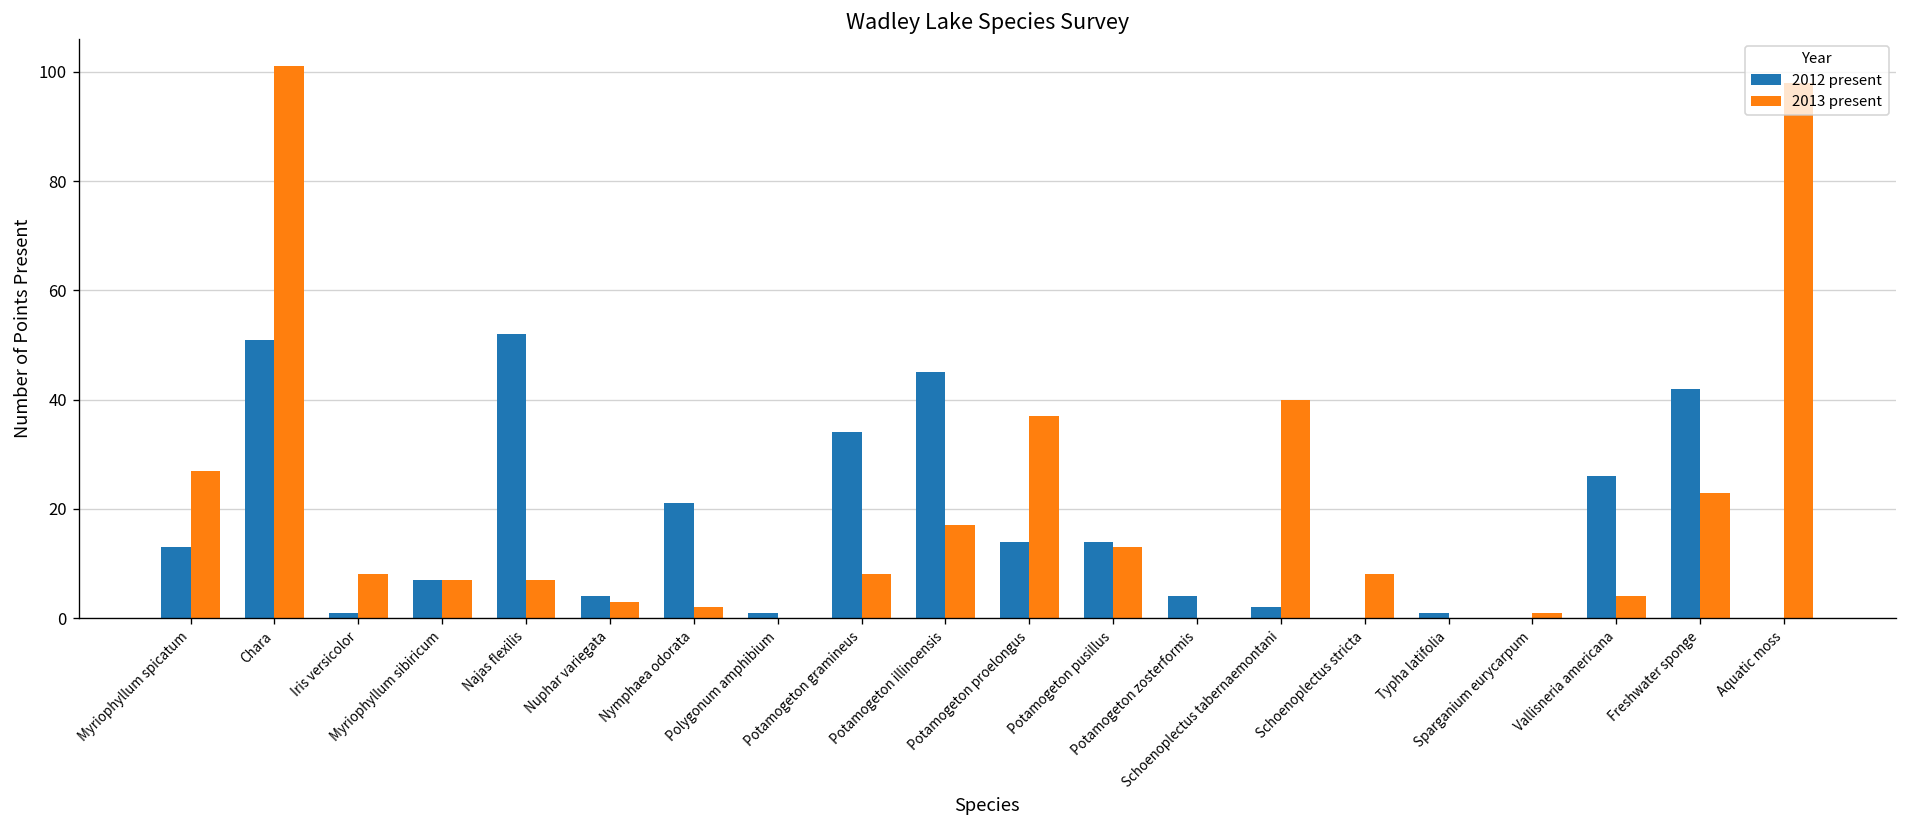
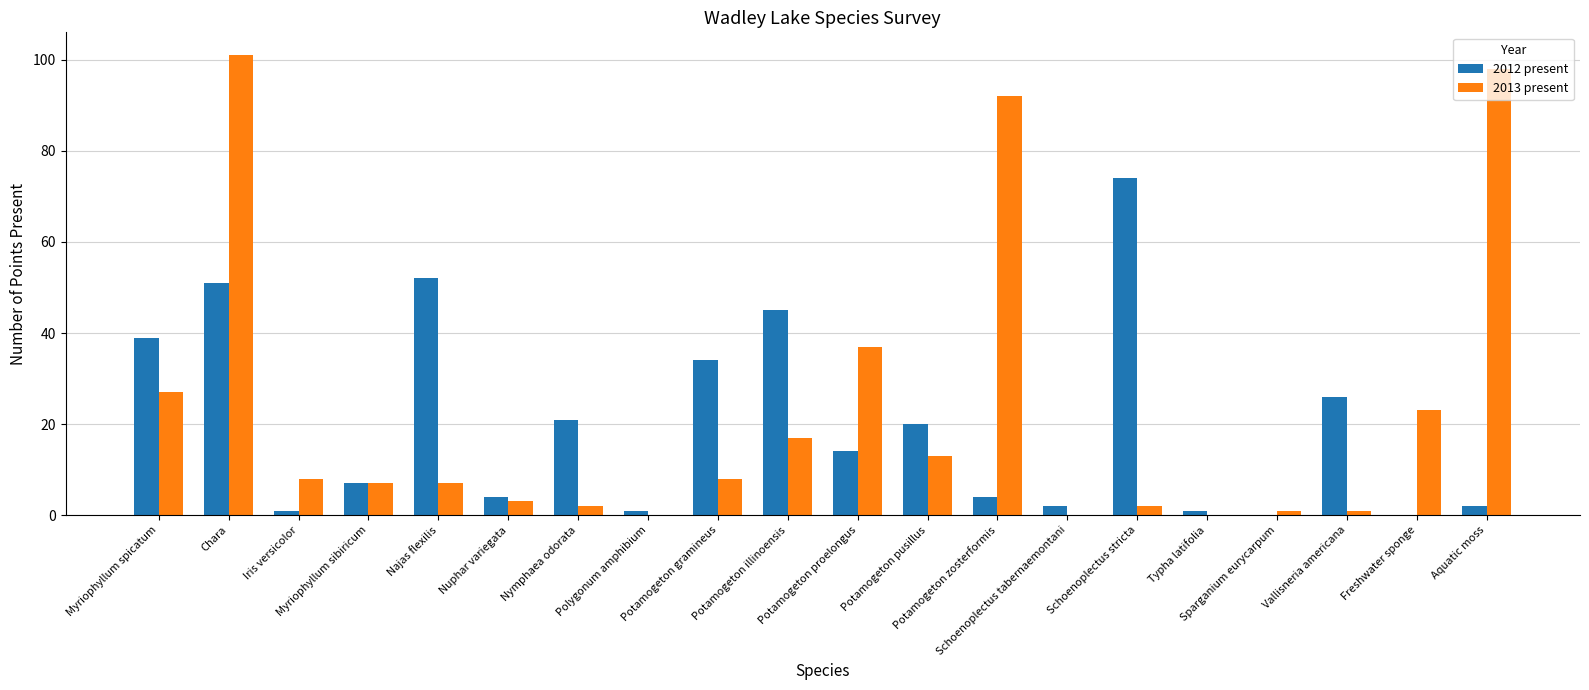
2012 present, Myriophyllum spicatum: 13 -> 39
2012 present, Potamogeton pusillus: 14 -> 20
2013 present, Potamogeton zosterformis: 0 -> 92
2013 present, Schoenoplectus tabernaemontani: 40 -> 0
2012 present, Schoenoplectus stricta: 0 -> 74
2013 present, Schoenoplectus stricta: 8 -> 2
2013 present, Vallisneria americana: 4 -> 1
2012 present, Freshwater sponge: 42 -> 0
2012 present, Aquatic moss: 0 -> 2
